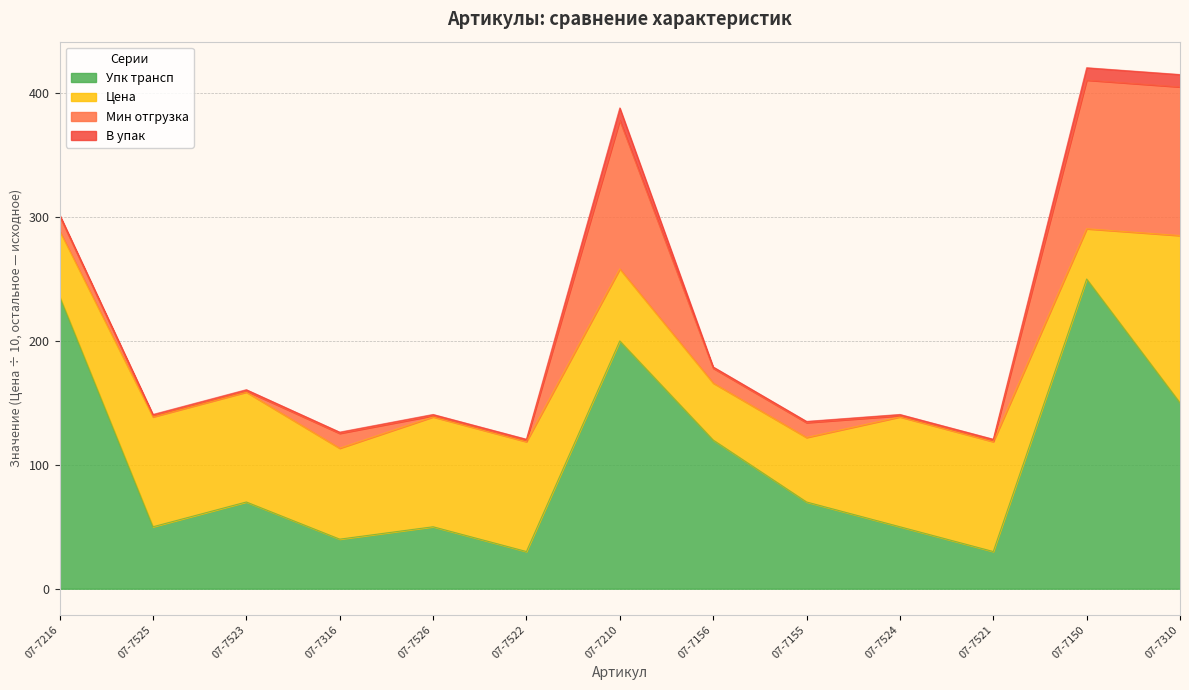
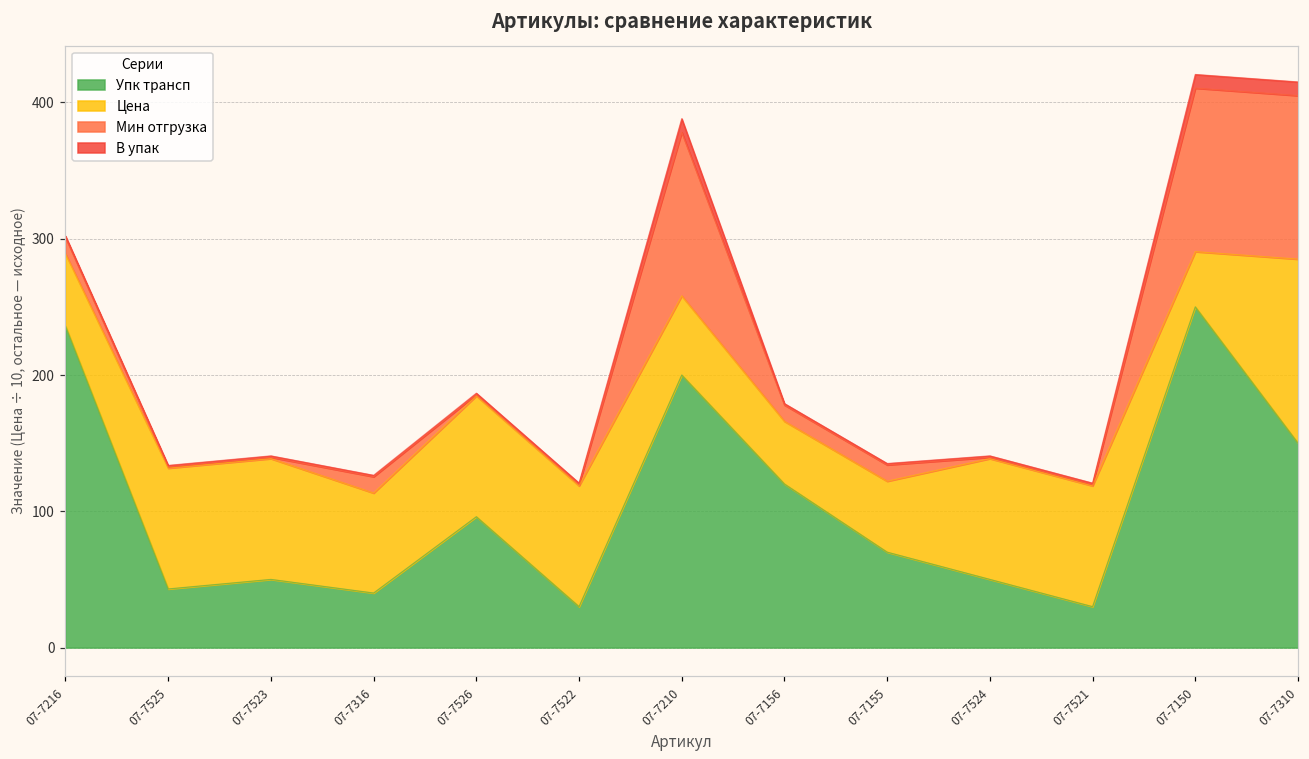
Упк трансп, 07-7525: 50 -> 43
Упк трансп, 07-7523: 70 -> 50
Упк трансп, 07-7526: 50 -> 96
